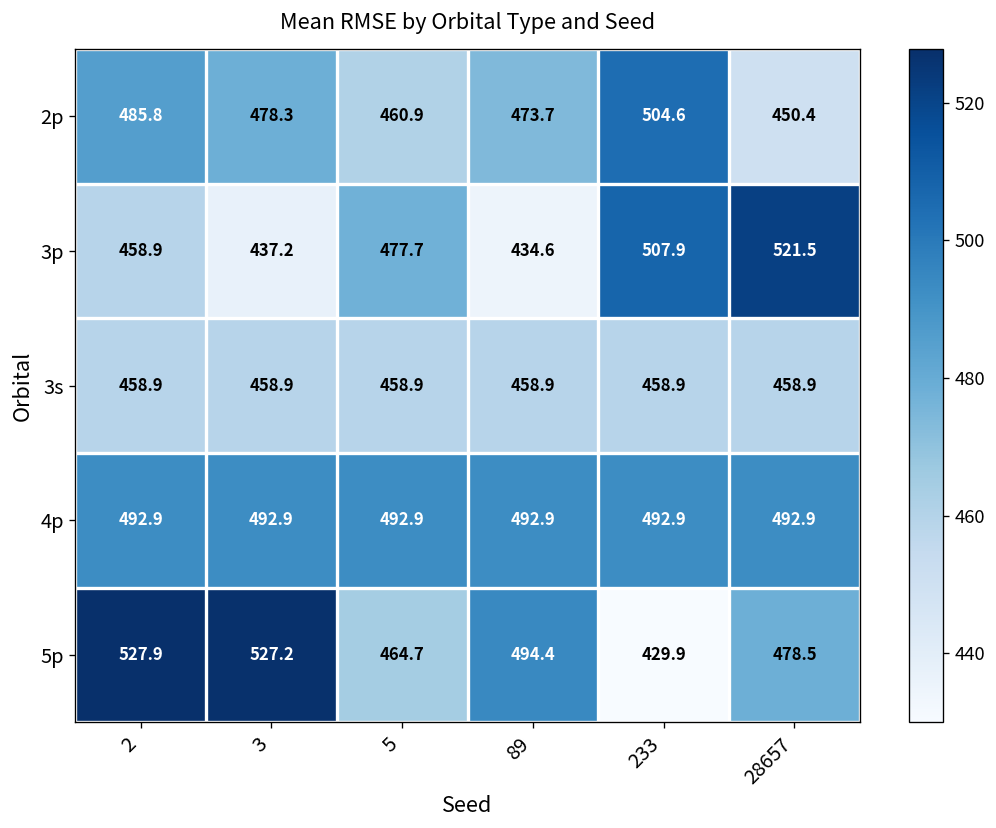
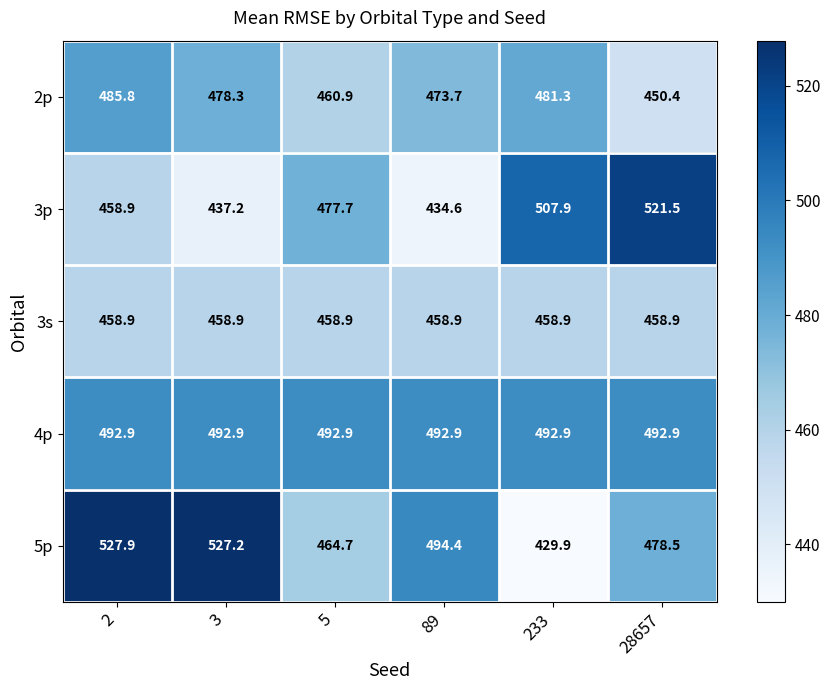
2p, 233: 504.6 -> 481.3
